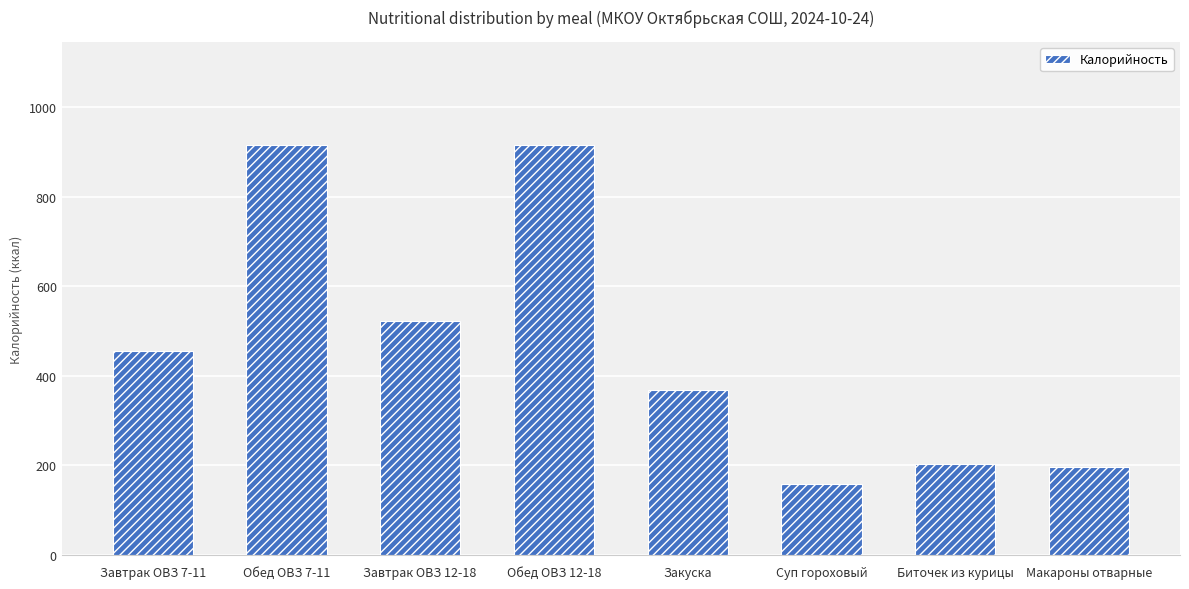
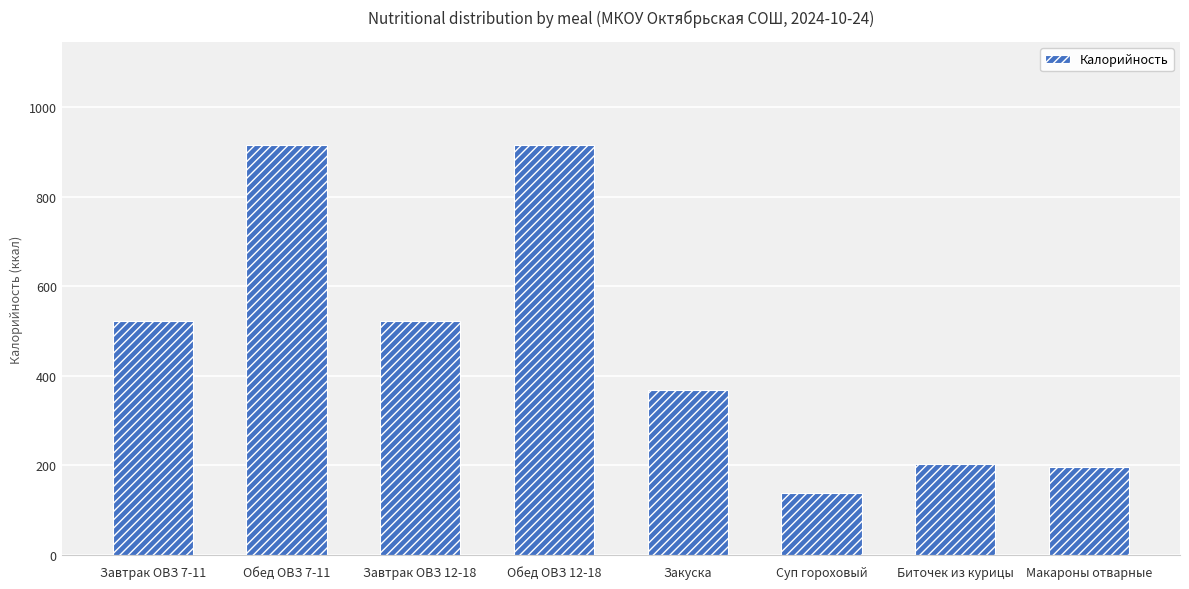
Завтрак ОВЗ 7-11: 460 -> 520
Суп гороховый: 160 -> 140
